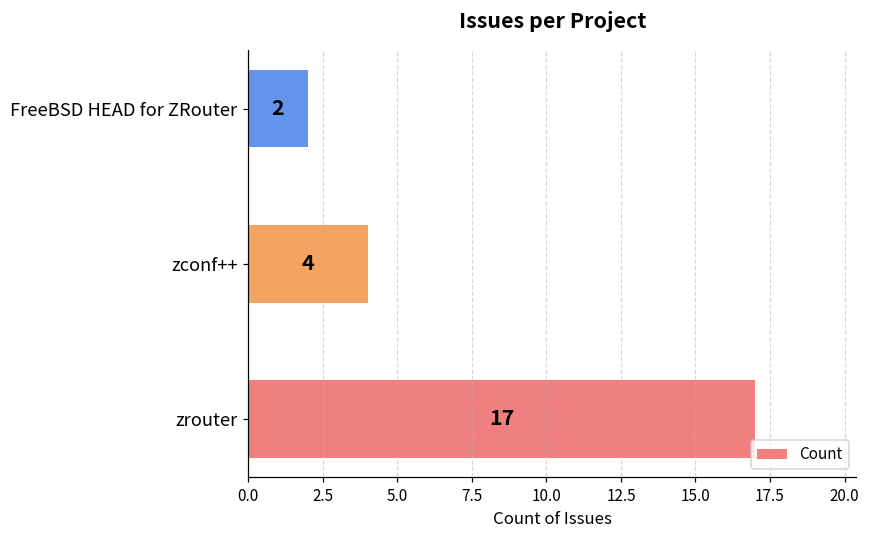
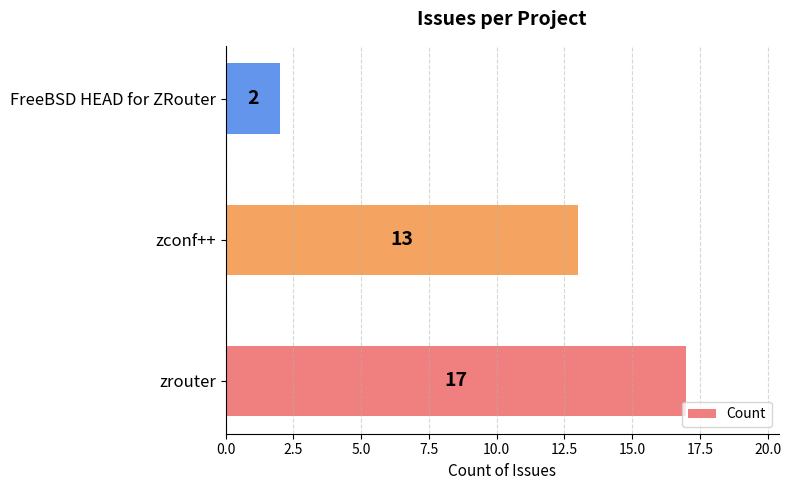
zconf++: 4 -> 13
